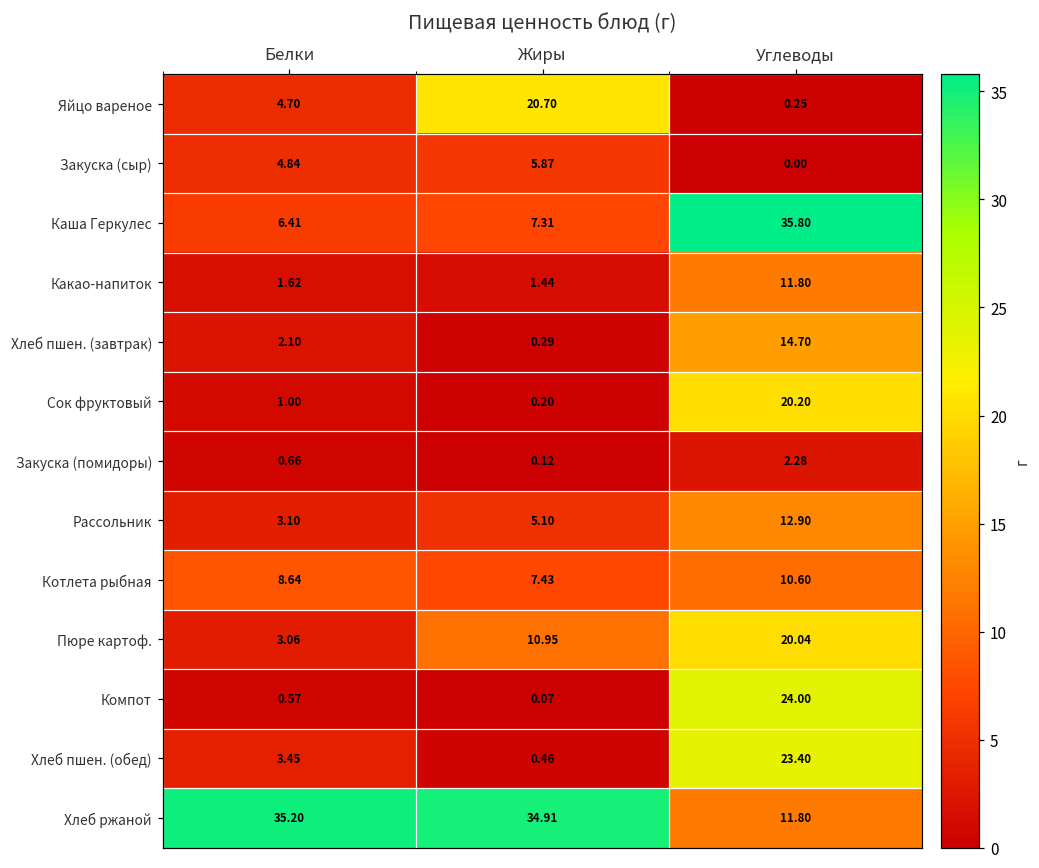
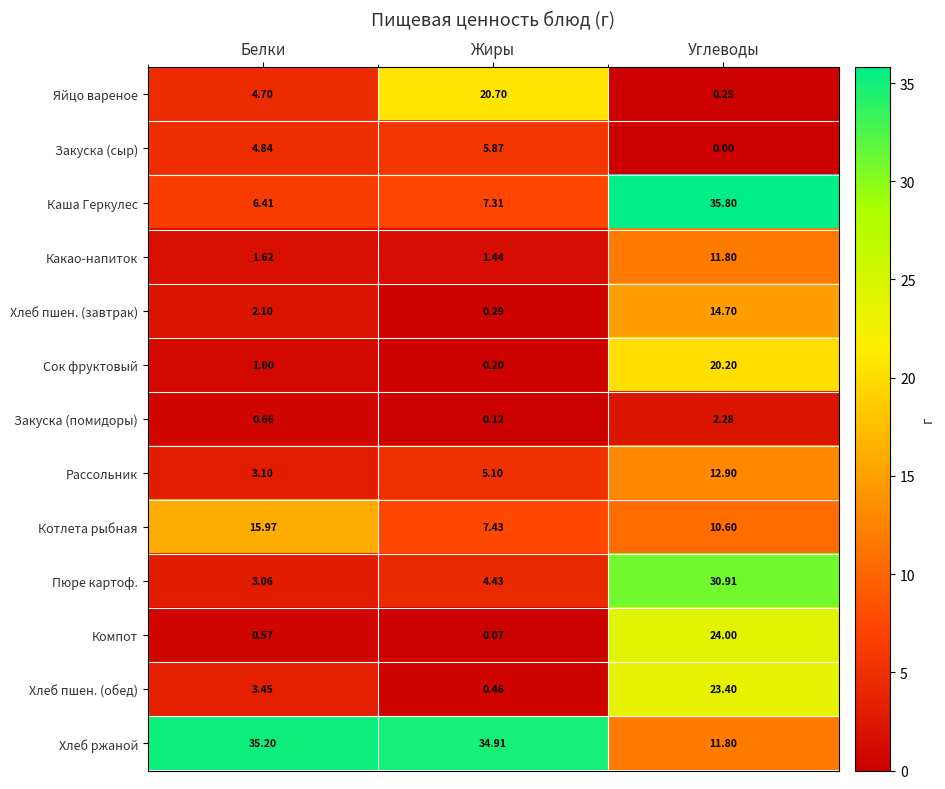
Котлета рыбная, Белки: 8.64 -> 15.97
Пюре картоф., Жиры: 10.95 -> 4.43
Пюре картоф., Углеводы: 20.04 -> 30.91
